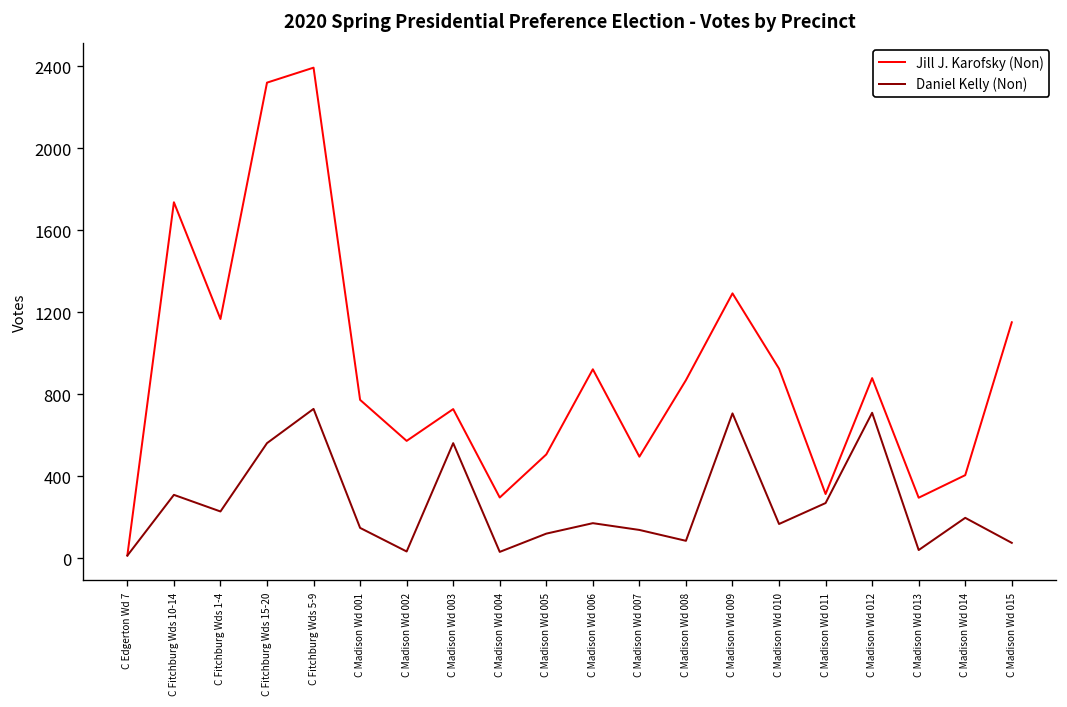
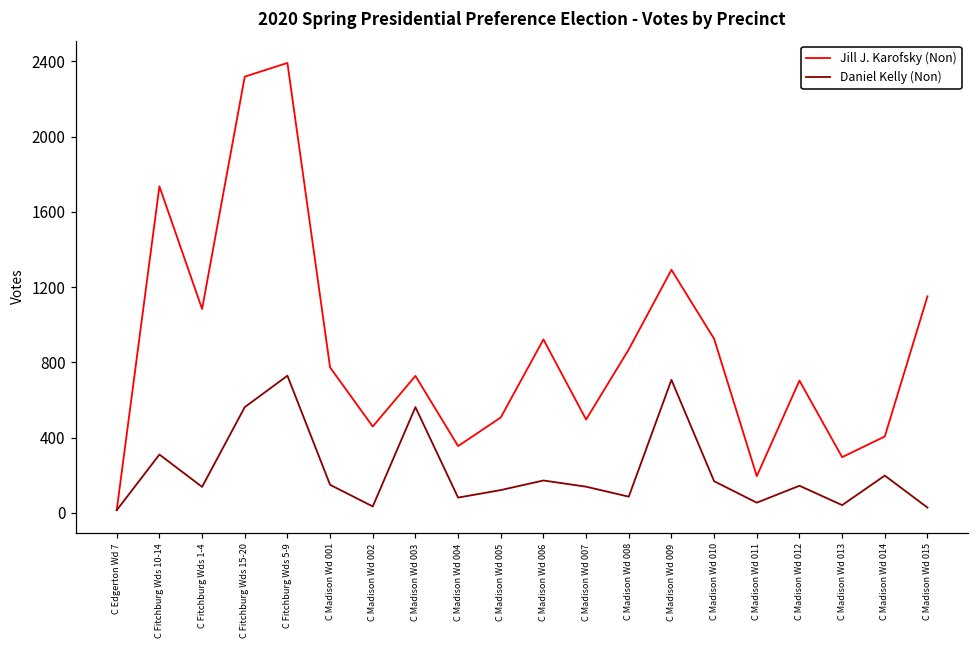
Jill J. Karofsky (Non), C Fitchburg Wds 1-4: 1170 -> 1080
Daniel Kelly (Non), C Fitchburg Wds 1-4: 230 -> 140
Jill J. Karofsky (Non), C Madison Wd 002: 570 -> 460
Jill J. Karofsky (Non), C Madison Wd 004: 300 -> 360
Daniel Kelly (Non), C Madison Wd 004: 30 -> 80
Jill J. Karofsky (Non), C Madison Wd 011: 310 -> 200
Daniel Kelly (Non), C Madison Wd 011: 270 -> 50
Jill J. Karofsky (Non), C Madison Wd 012: 880 -> 700
Daniel Kelly (Non), C Madison Wd 012: 710 -> 140
Daniel Kelly (Non), C Madison Wd 015: 80 -> 30
